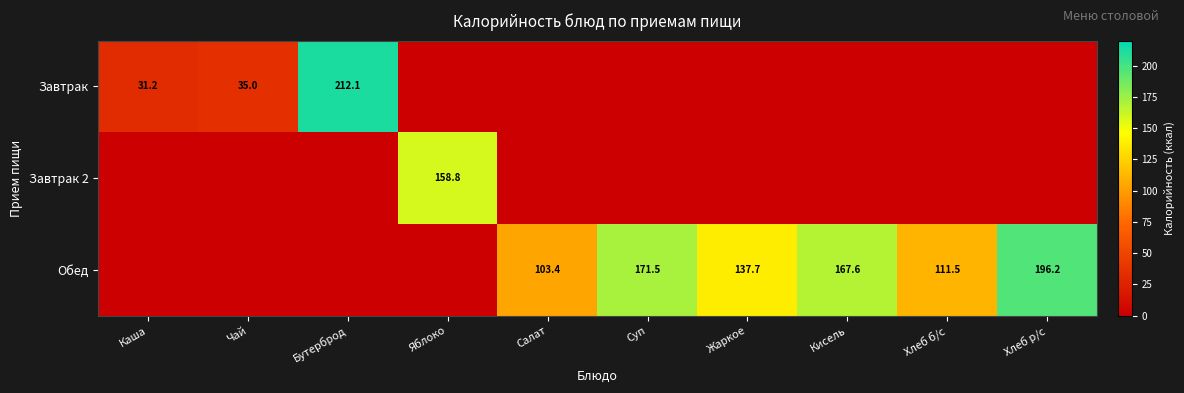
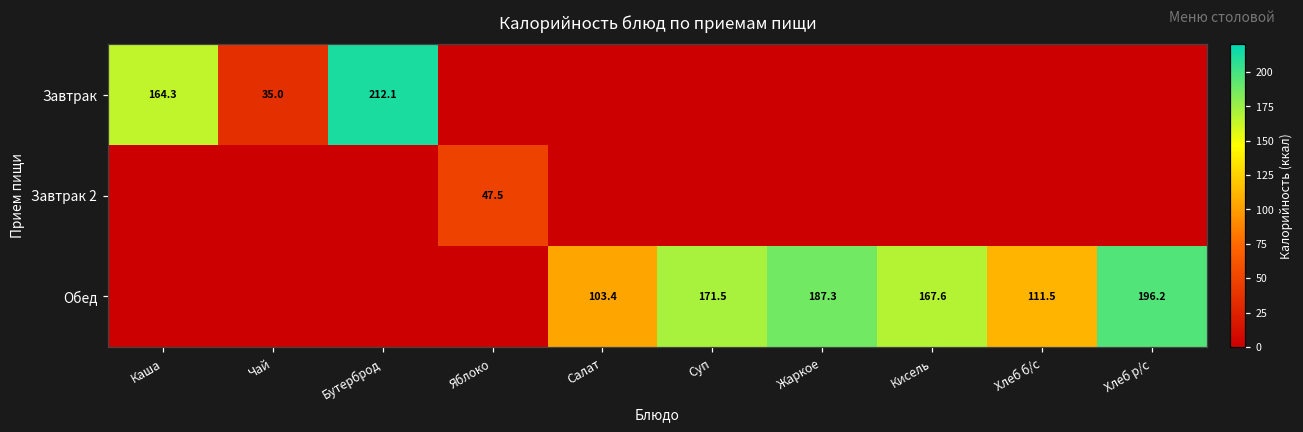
Завтрак, Каша: 31.2 -> 164.3
Завтрак 2, Яблоко: 158.8 -> 47.5
Обед, Жаркое: 137.7 -> 187.3
